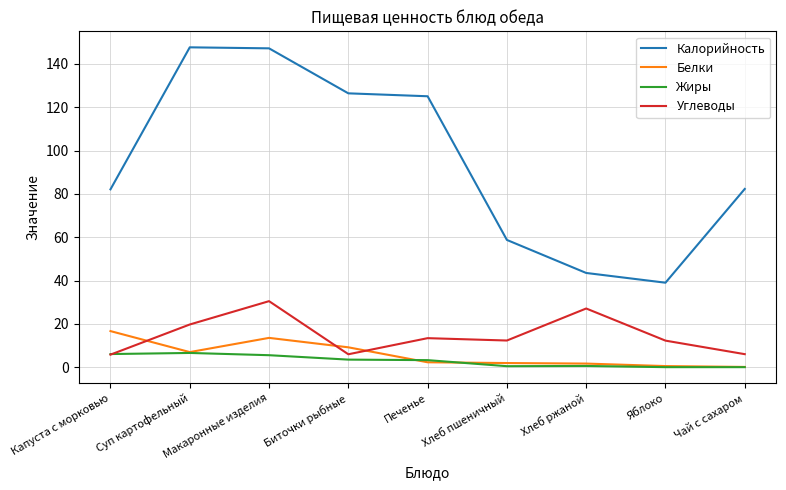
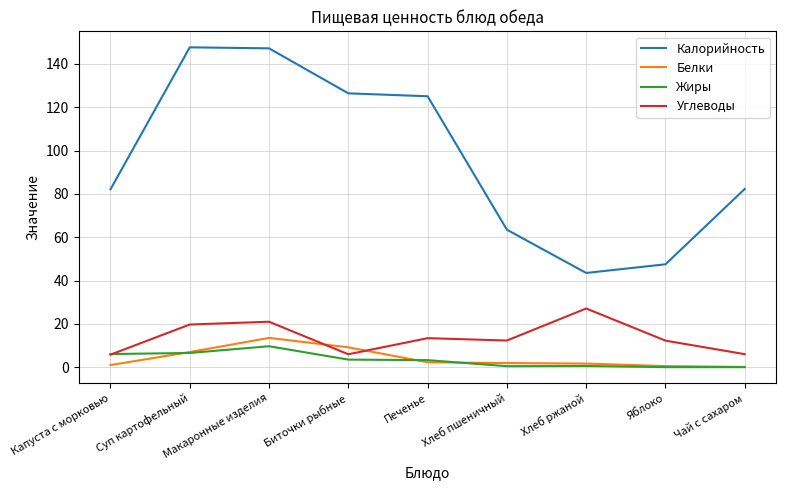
Белки, Капуста с морковью: 17 -> 1
Жиры, Макаронные изделия: 6 -> 10
Углеводы, Макаронные изделия: 30 -> 21
Калорийность, Хлеб пшеничный: 59 -> 63
Калорийность, Яблоко: 39 -> 48
